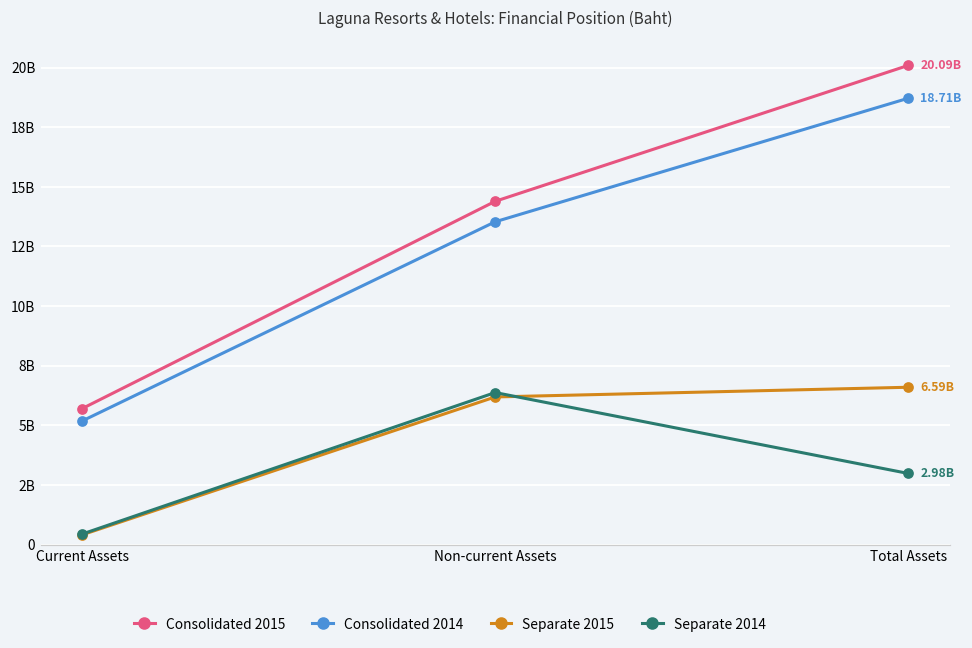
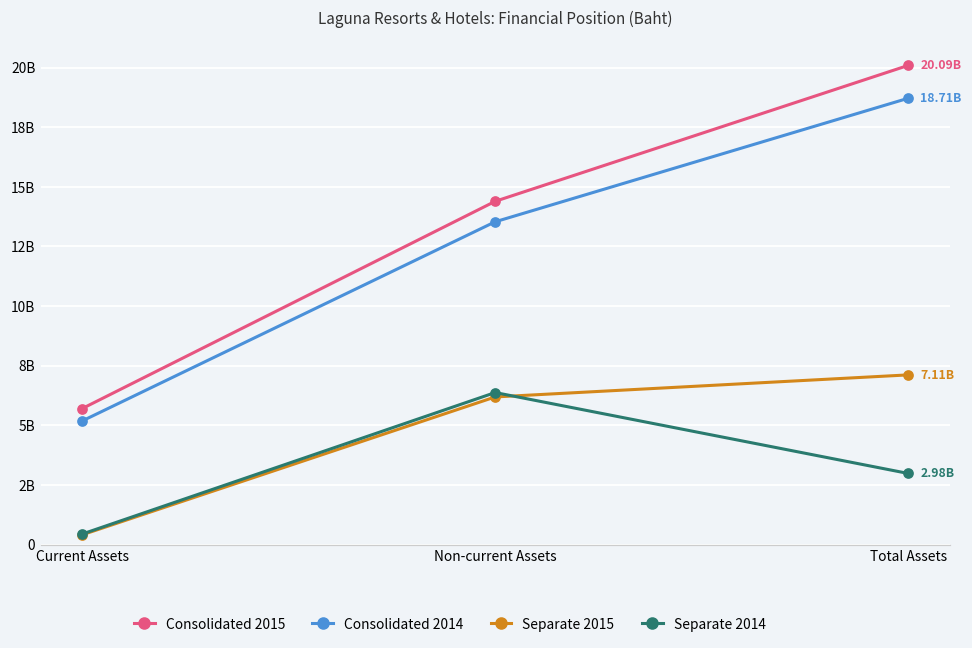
Separate 2015, Total Assets: 6.59B -> 7.11B
